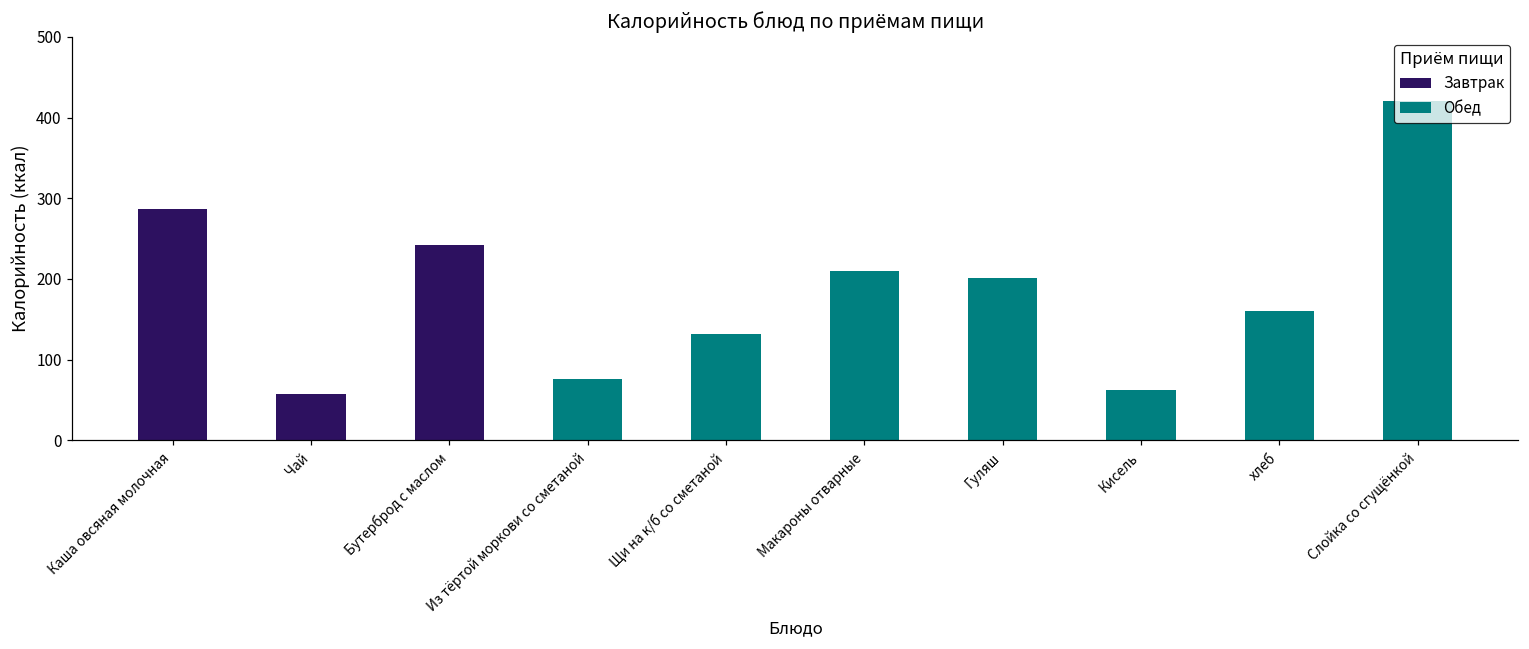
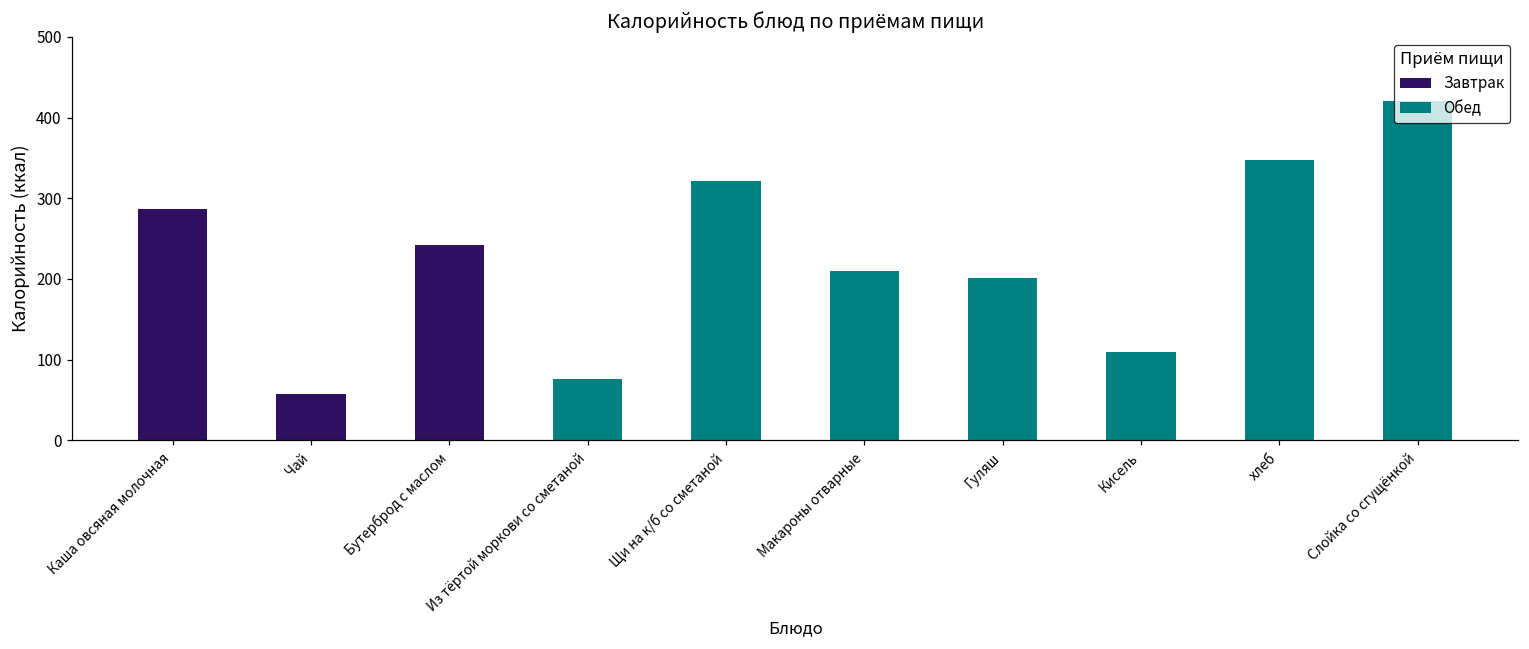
Обед, Щи на к/б со сметаной: 130 -> 320
Обед, Кисель: 60 -> 110
Обед, хлеб: 160 -> 350
